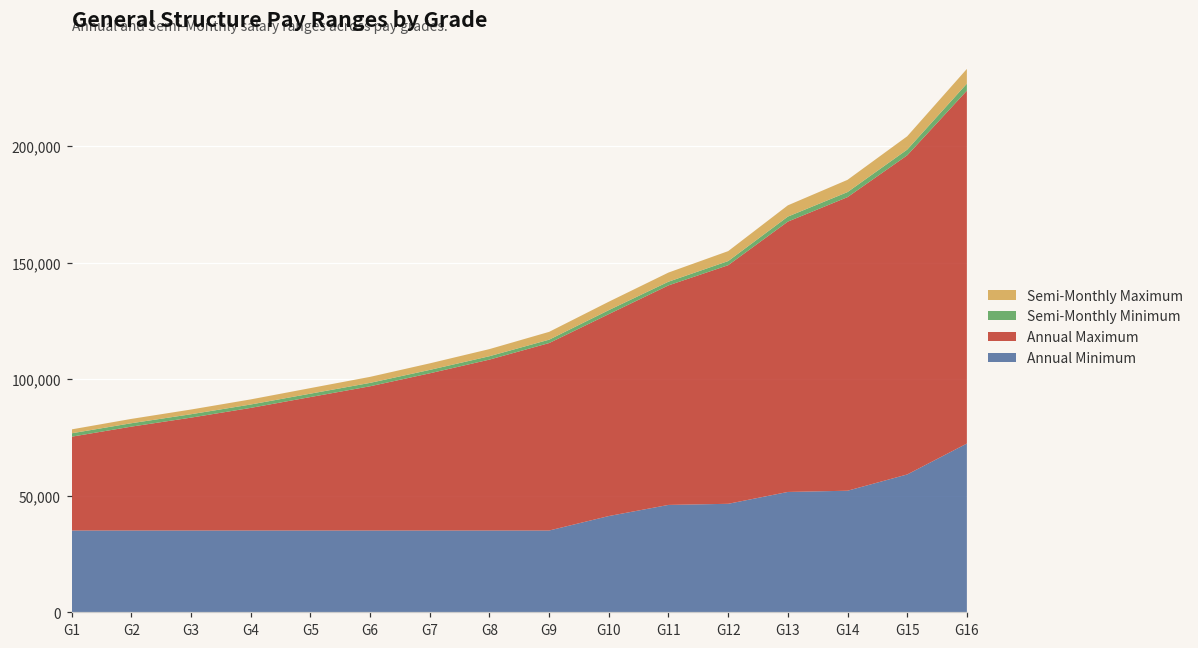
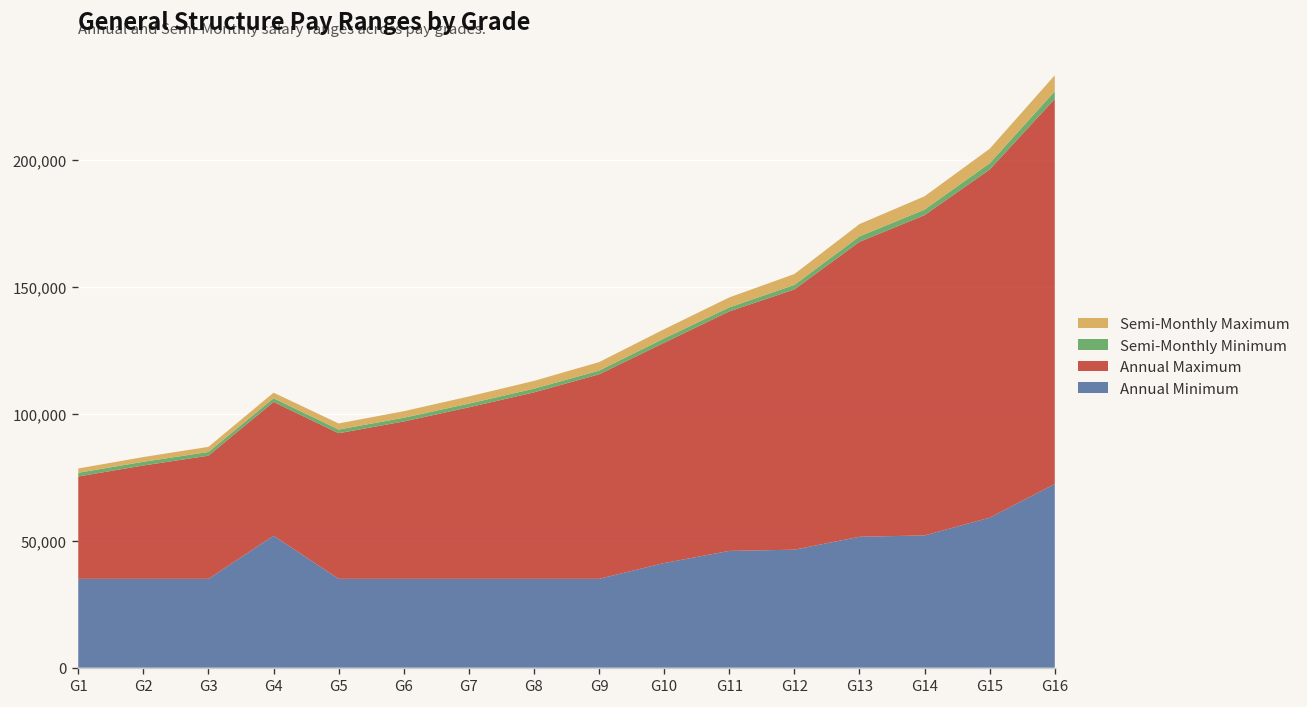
Annual Minimum, G4: 35,000 -> 52,000
